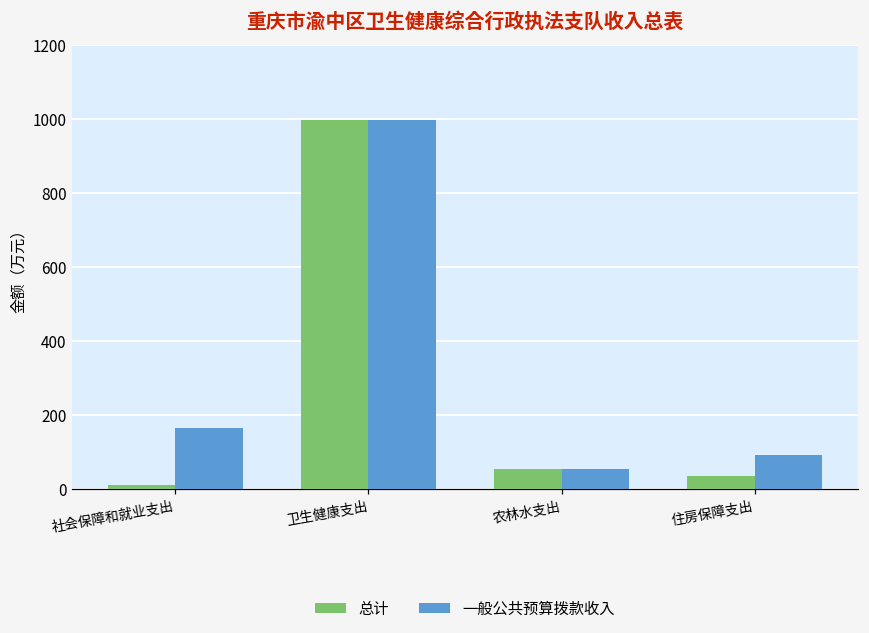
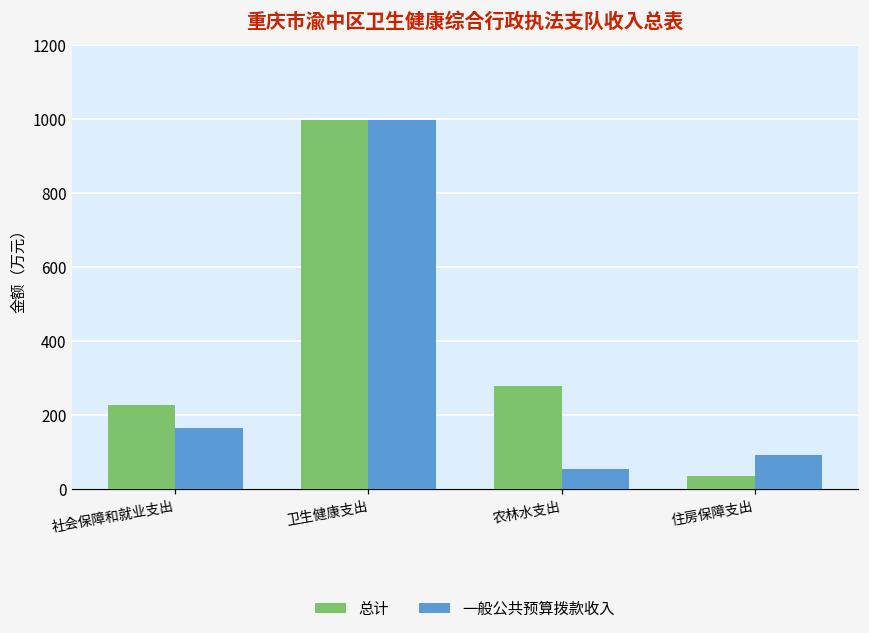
总计, 社会保障和就业支出: 10 -> 230
总计, 农林水支出: 50 -> 280
